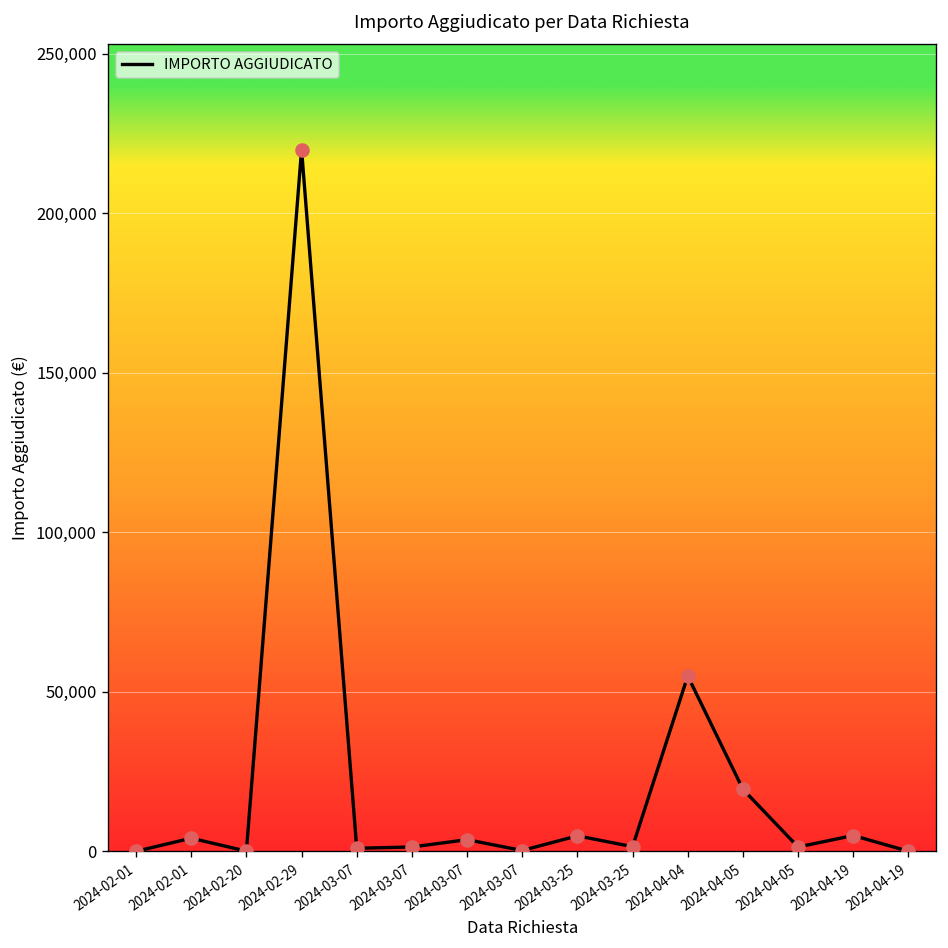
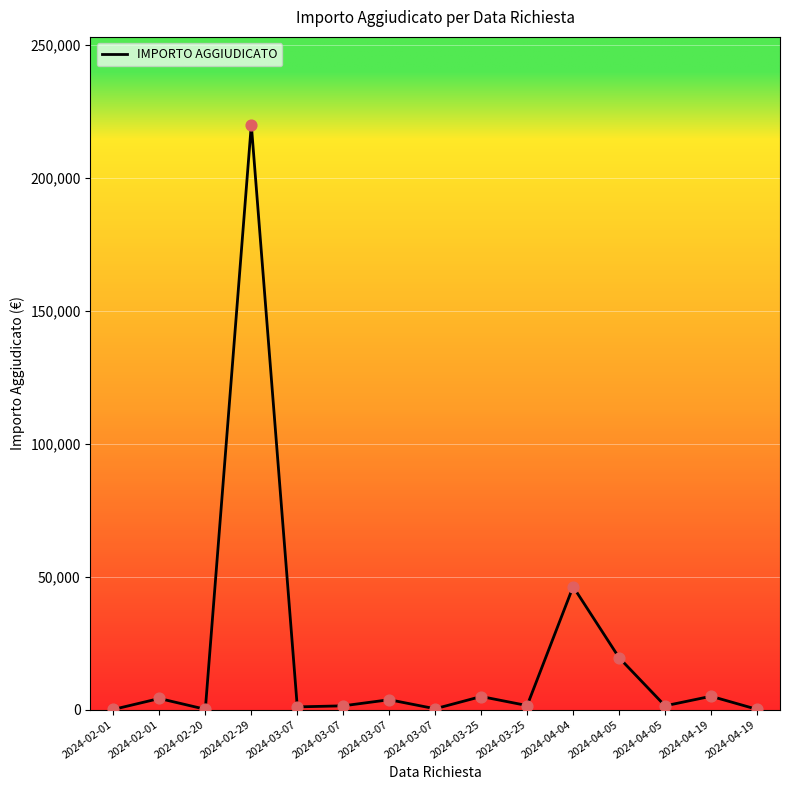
2024-04-04: 55,000 -> 46,000
